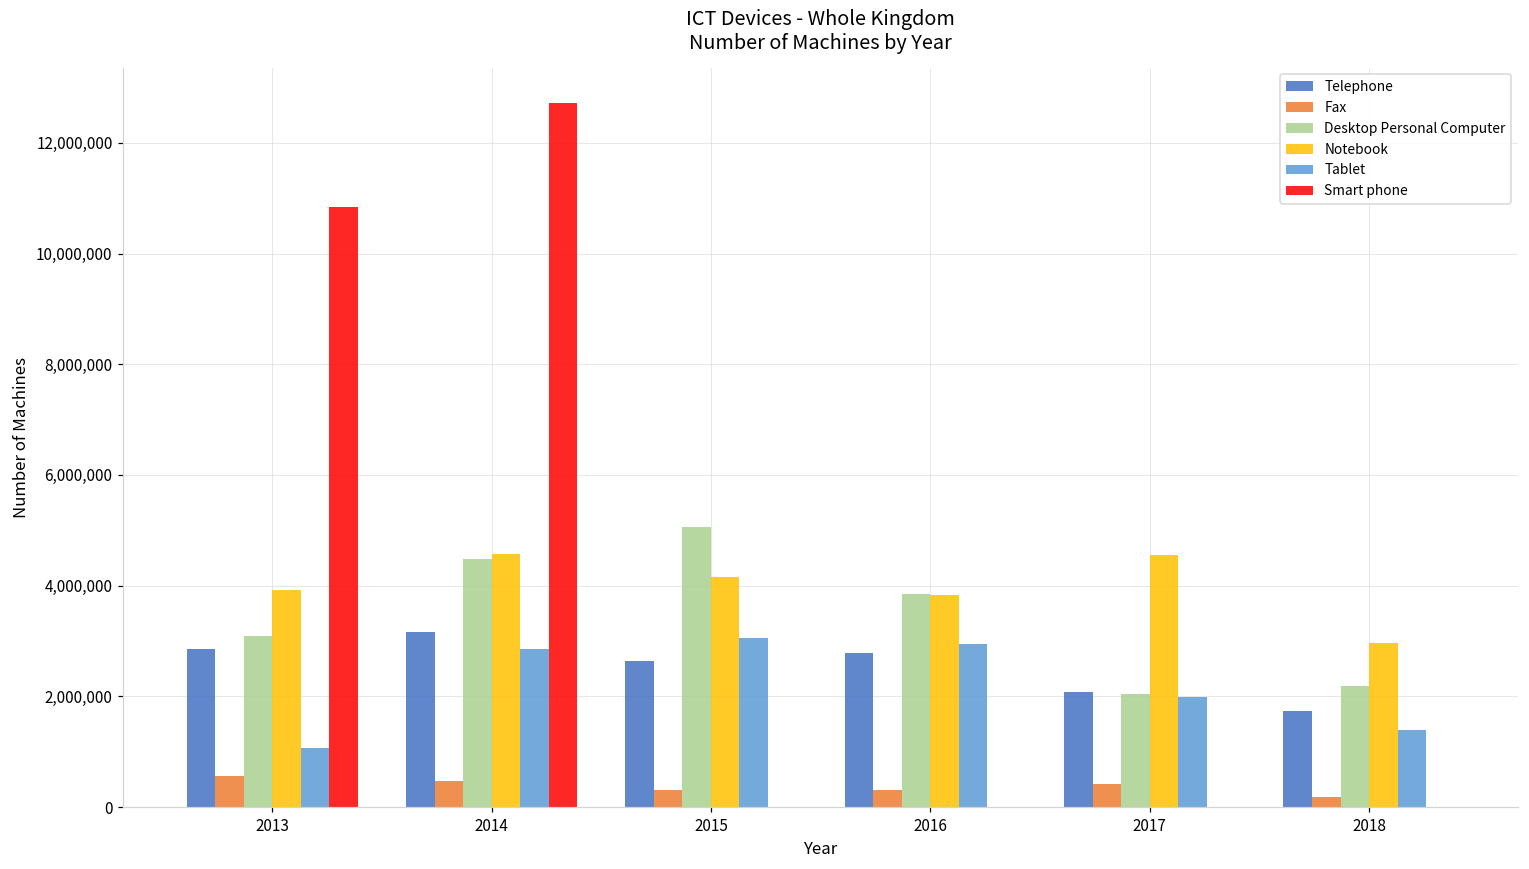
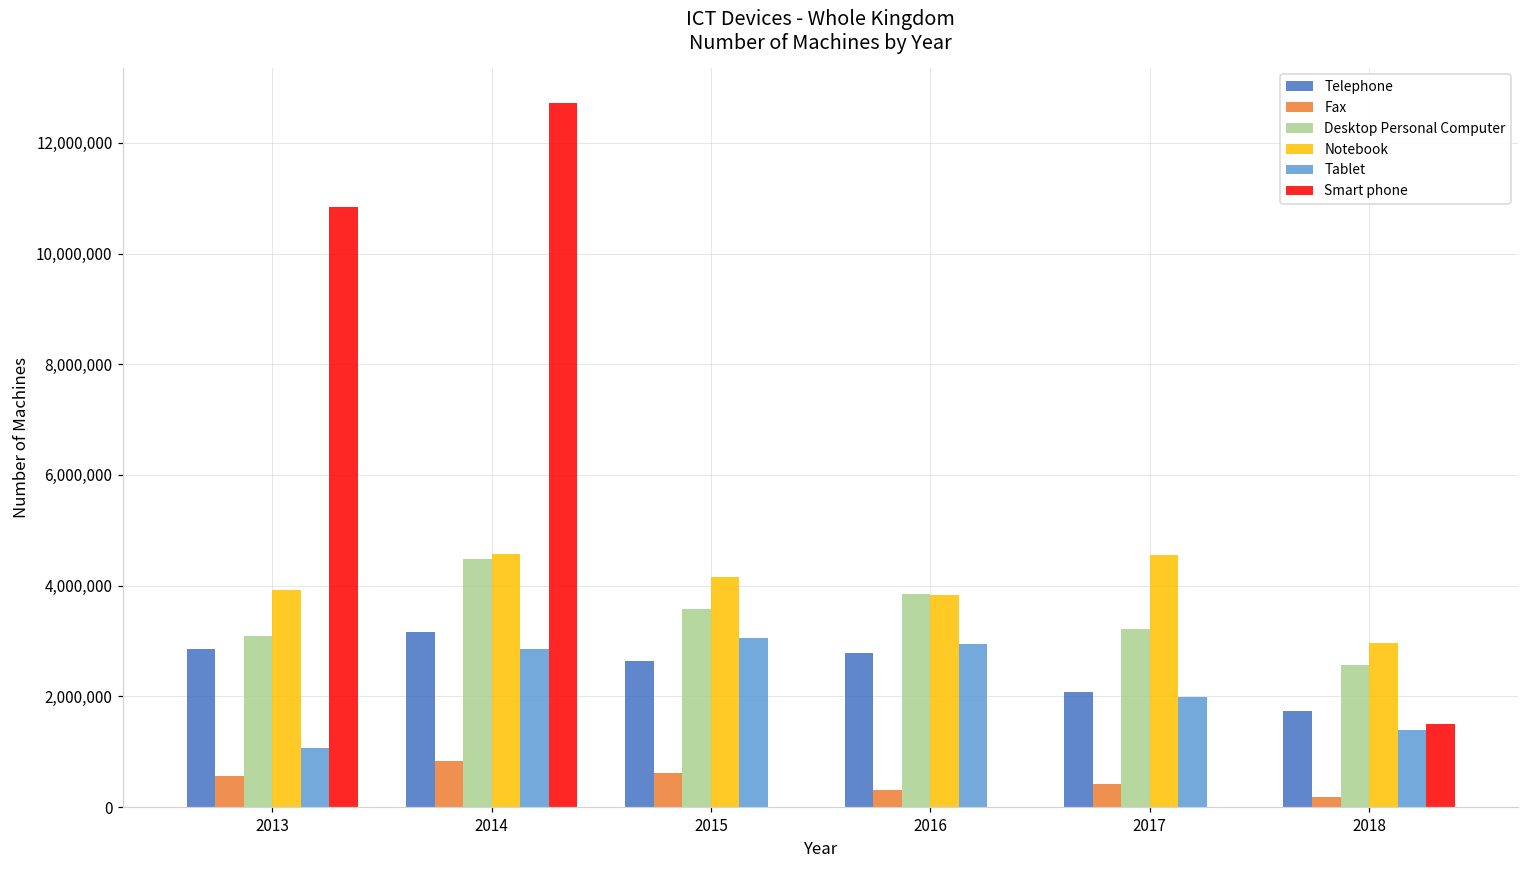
Fax, 2014: 500,000 -> 800,000
Fax, 2015: 300,000 -> 600,000
Desktop Personal Computer, 2015: 5,100,000 -> 3,600,000
Desktop Personal Computer, 2017: 2,000,000 -> 3,200,000
Desktop Personal Computer, 2018: 2,200,000 -> 2,600,000
Smart phone, 2018: 0 -> 1,500,000
